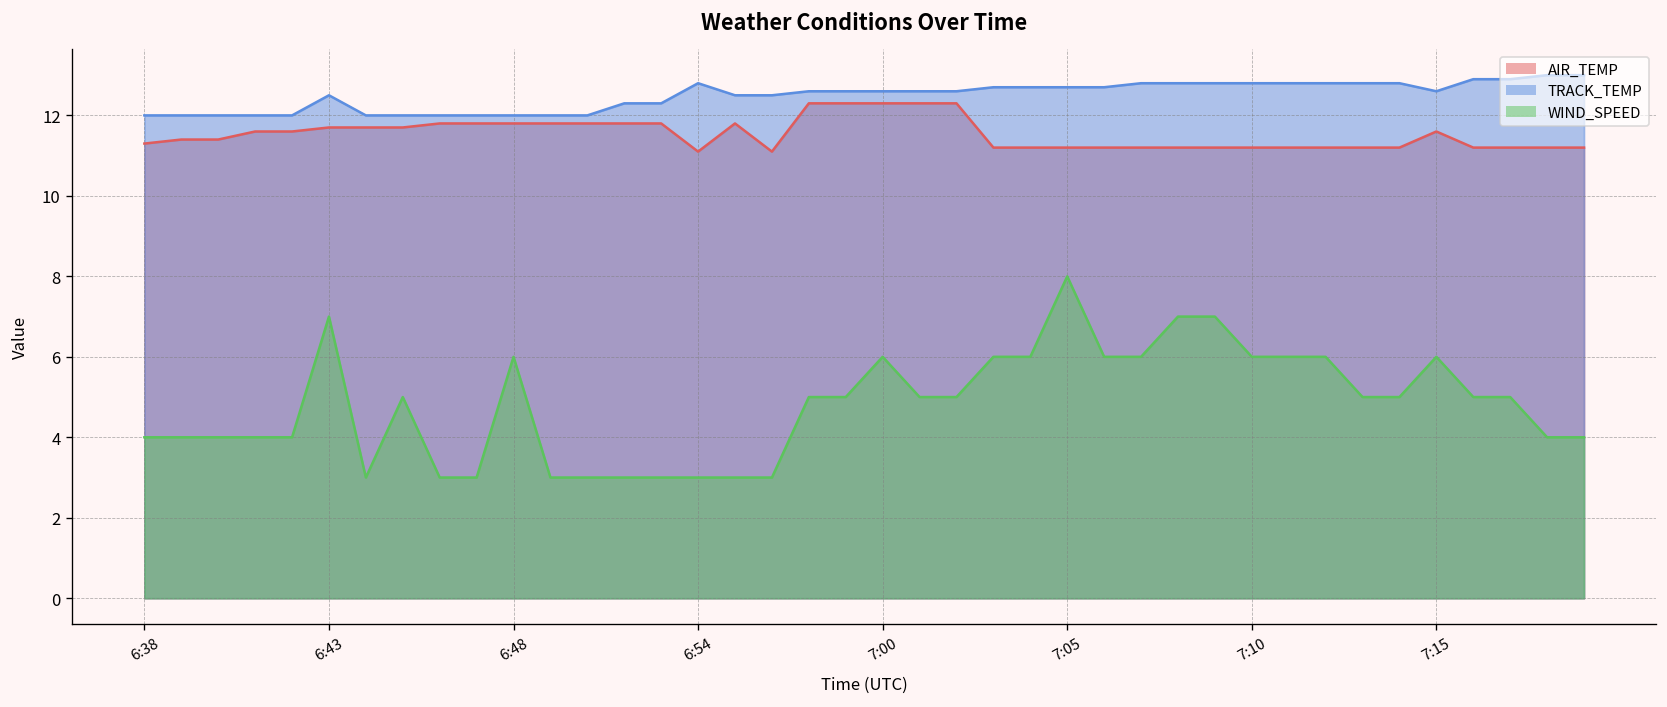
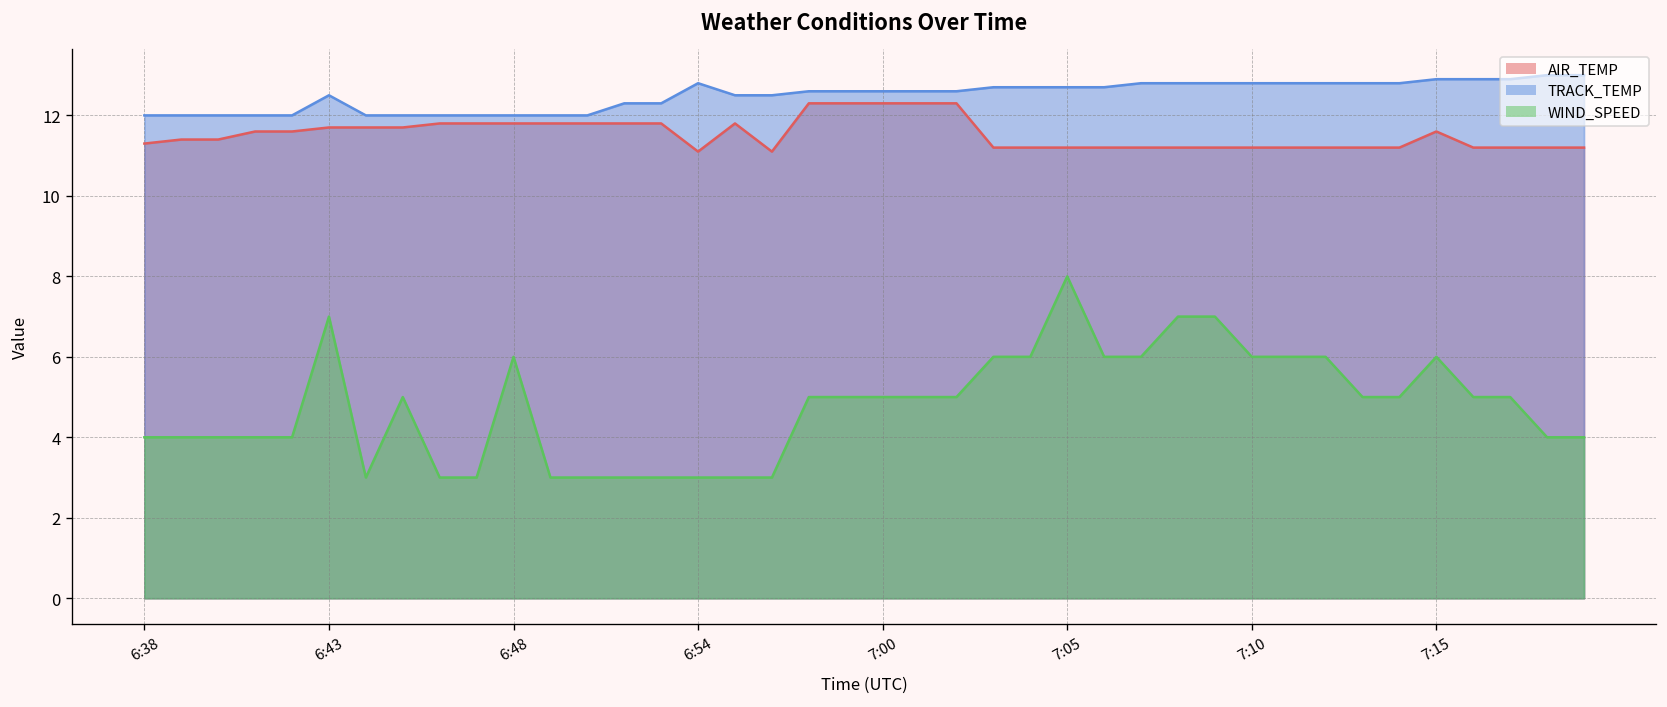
WIND_SPEED, 7:00: 6 -> 5
TRACK_TEMP, 7:15: 12.6 -> 12.9
